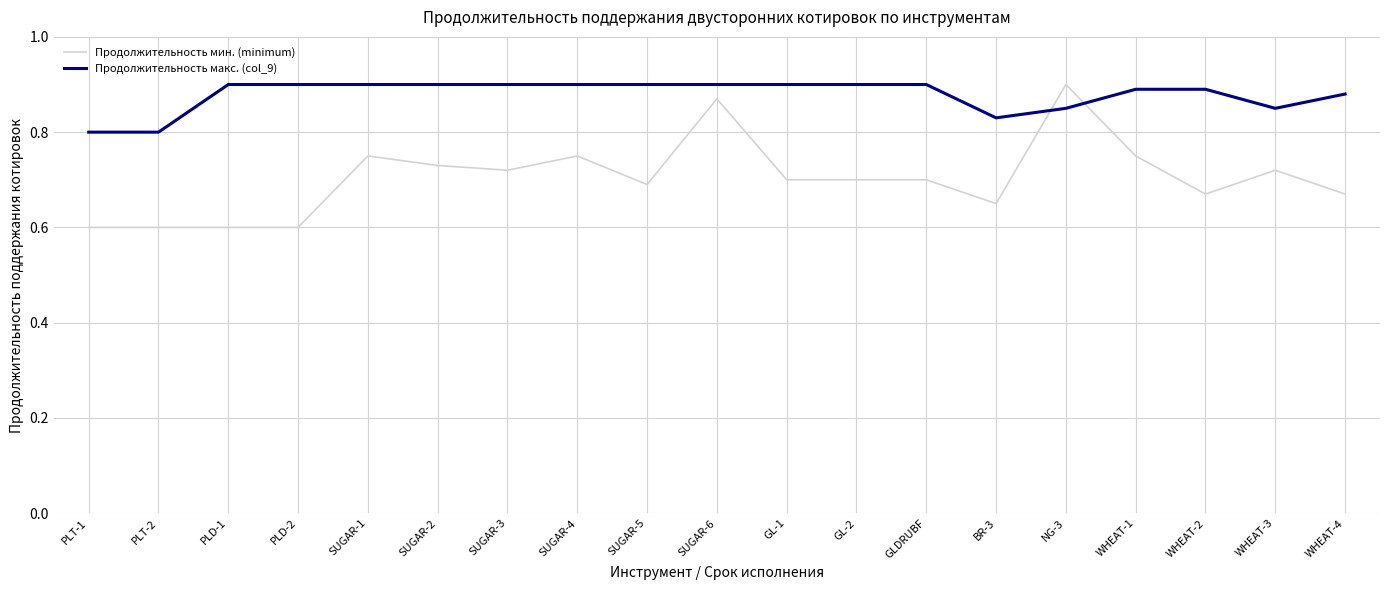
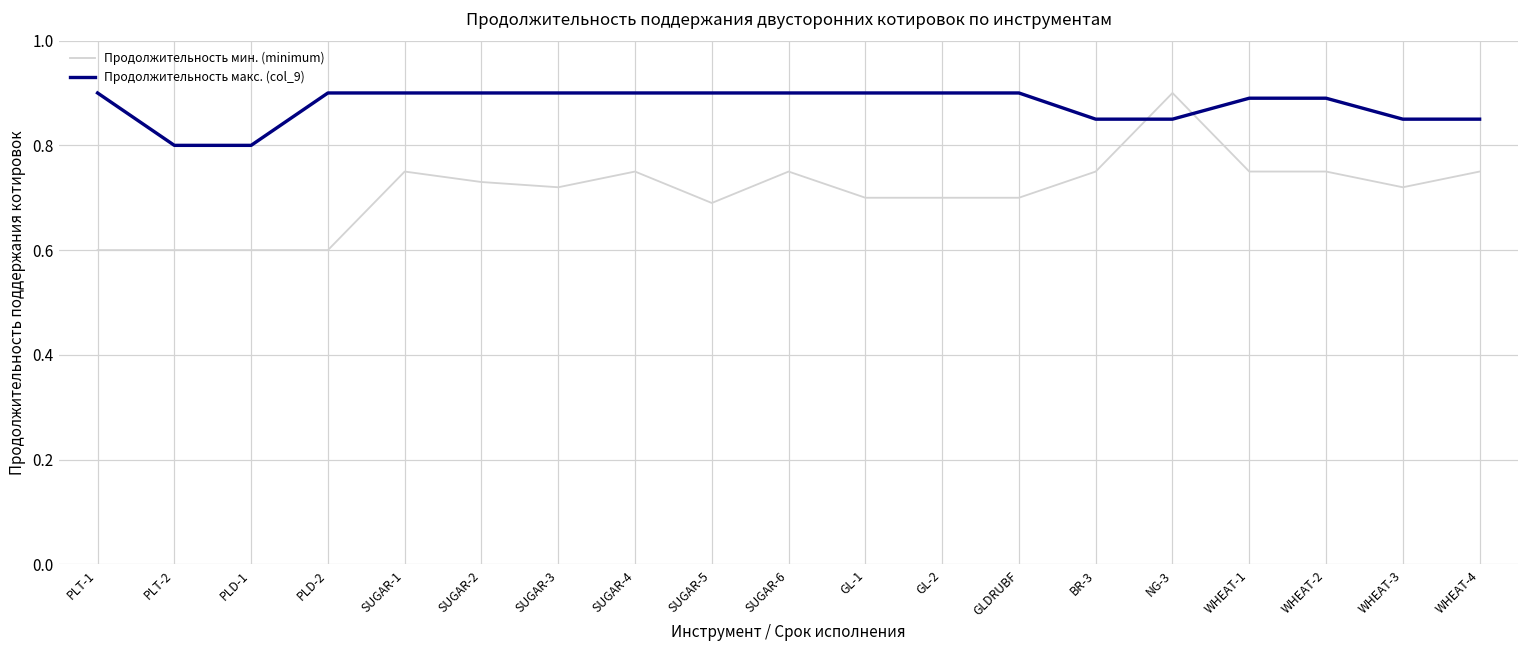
Продолжительность макс. (col_9), PLT-1: 0.8 -> 0.9
Продолжительность макс. (col_9), PLD-1: 0.9 -> 0.8
Продолжительность мин. (minimum), SUGAR-6: 0.87 -> 0.75
Продолжительность мин. (minimum), BR-3: 0.65 -> 0.75
Продолжительность макс. (col_9), BR-3: 0.83 -> 0.85
Продолжительность мин. (minimum), WHEAT-2: 0.67 -> 0.75
Продолжительность мин. (minimum), WHEAT-4: 0.67 -> 0.75
Продолжительность макс. (col_9), WHEAT-4: 0.88 -> 0.85
